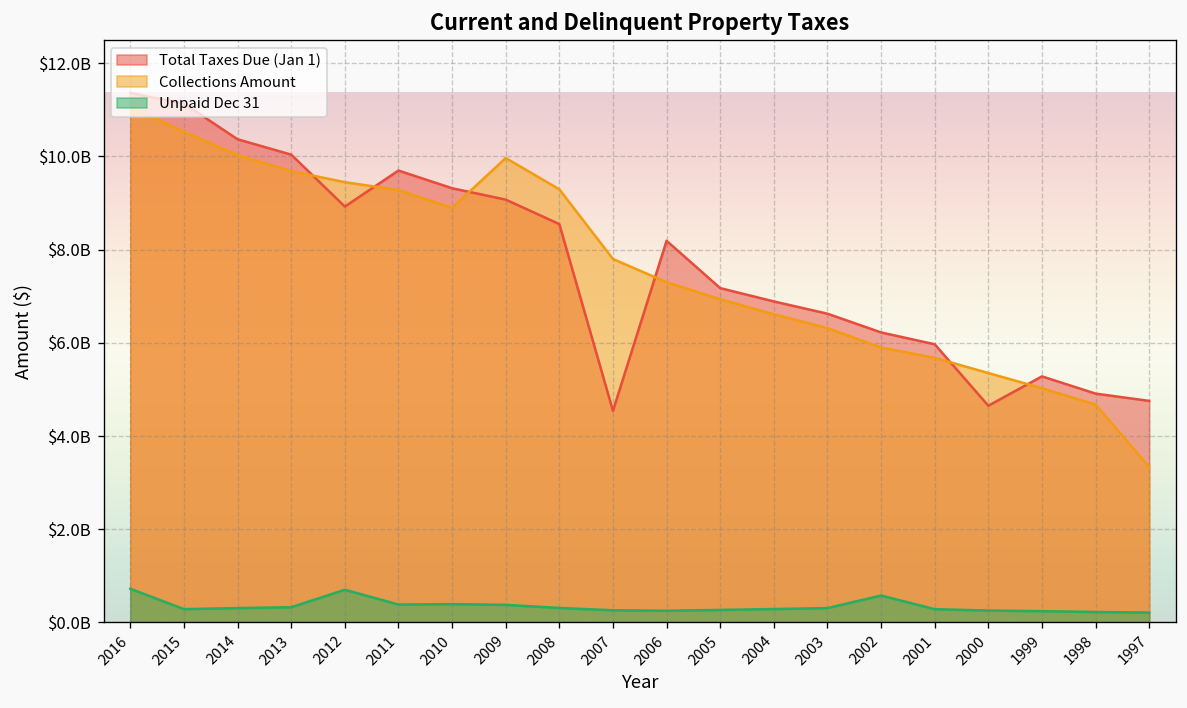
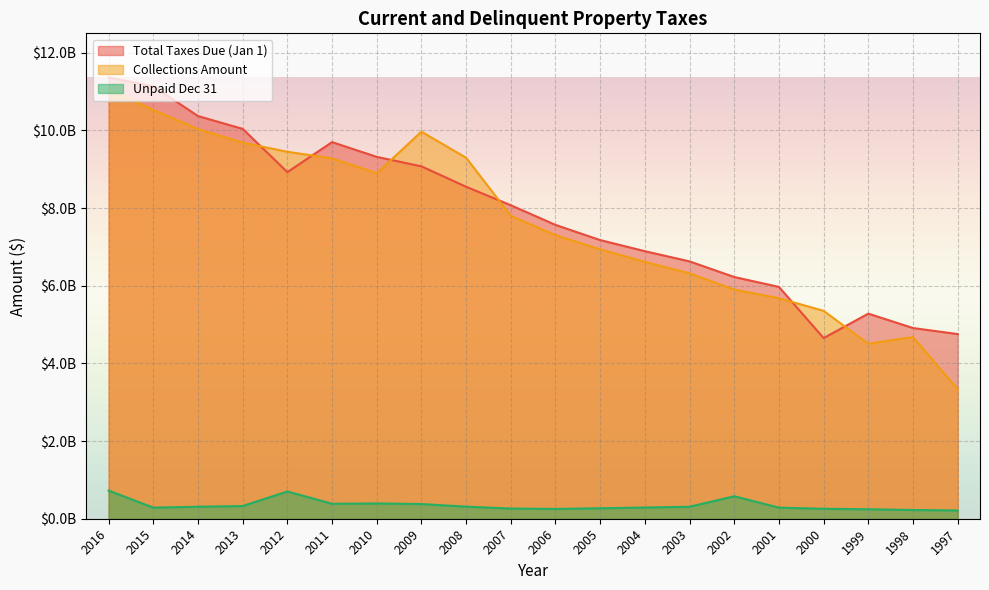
Total Taxes Due (Jan 1), 2007: $4500000000 -> $8100000000
Total Taxes Due (Jan 1), 2006: $8200000000 -> $7600000000
Collections Amount, 1999: $5000000000 -> $4500000000
